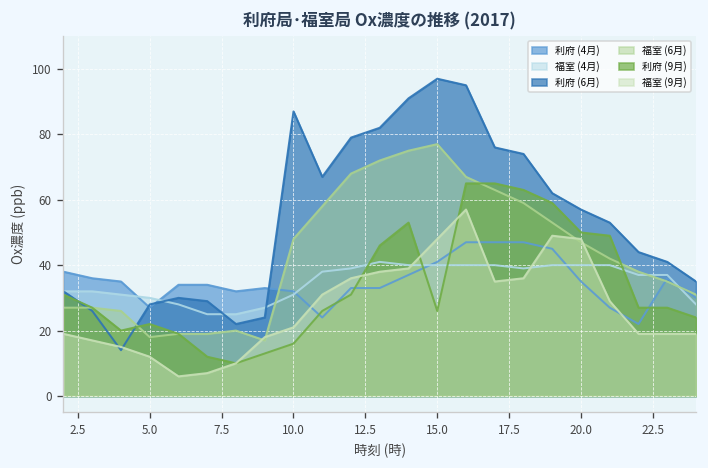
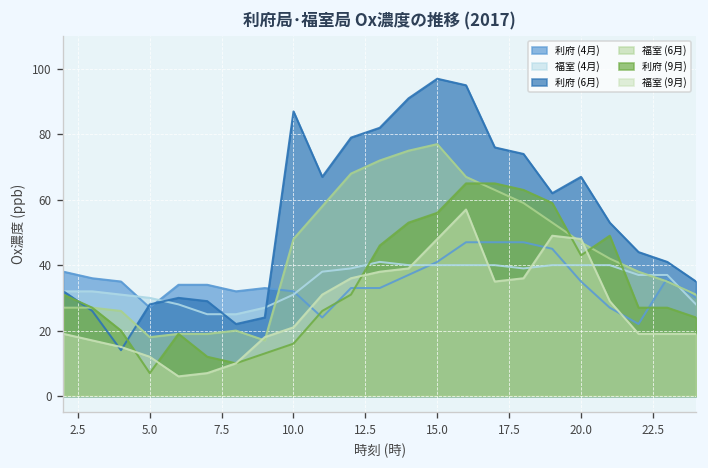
利府 (9月), 5.0: 22 -> 7
利府 (9月), 15.0: 26 -> 56
利府 (6月), 20.0: 57 -> 67
利府 (9月), 20.0: 50 -> 43
